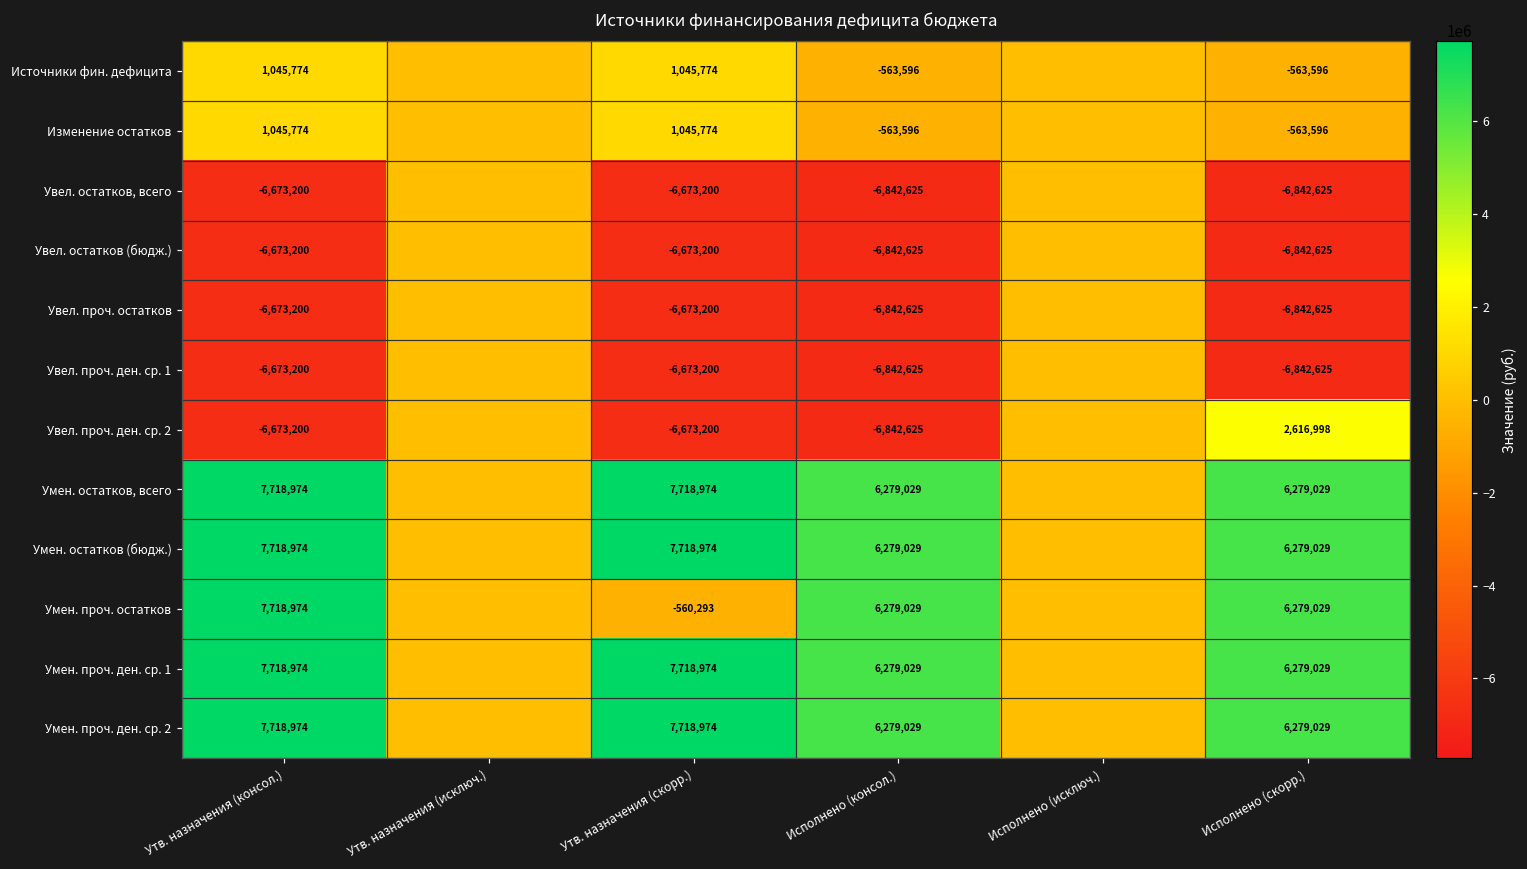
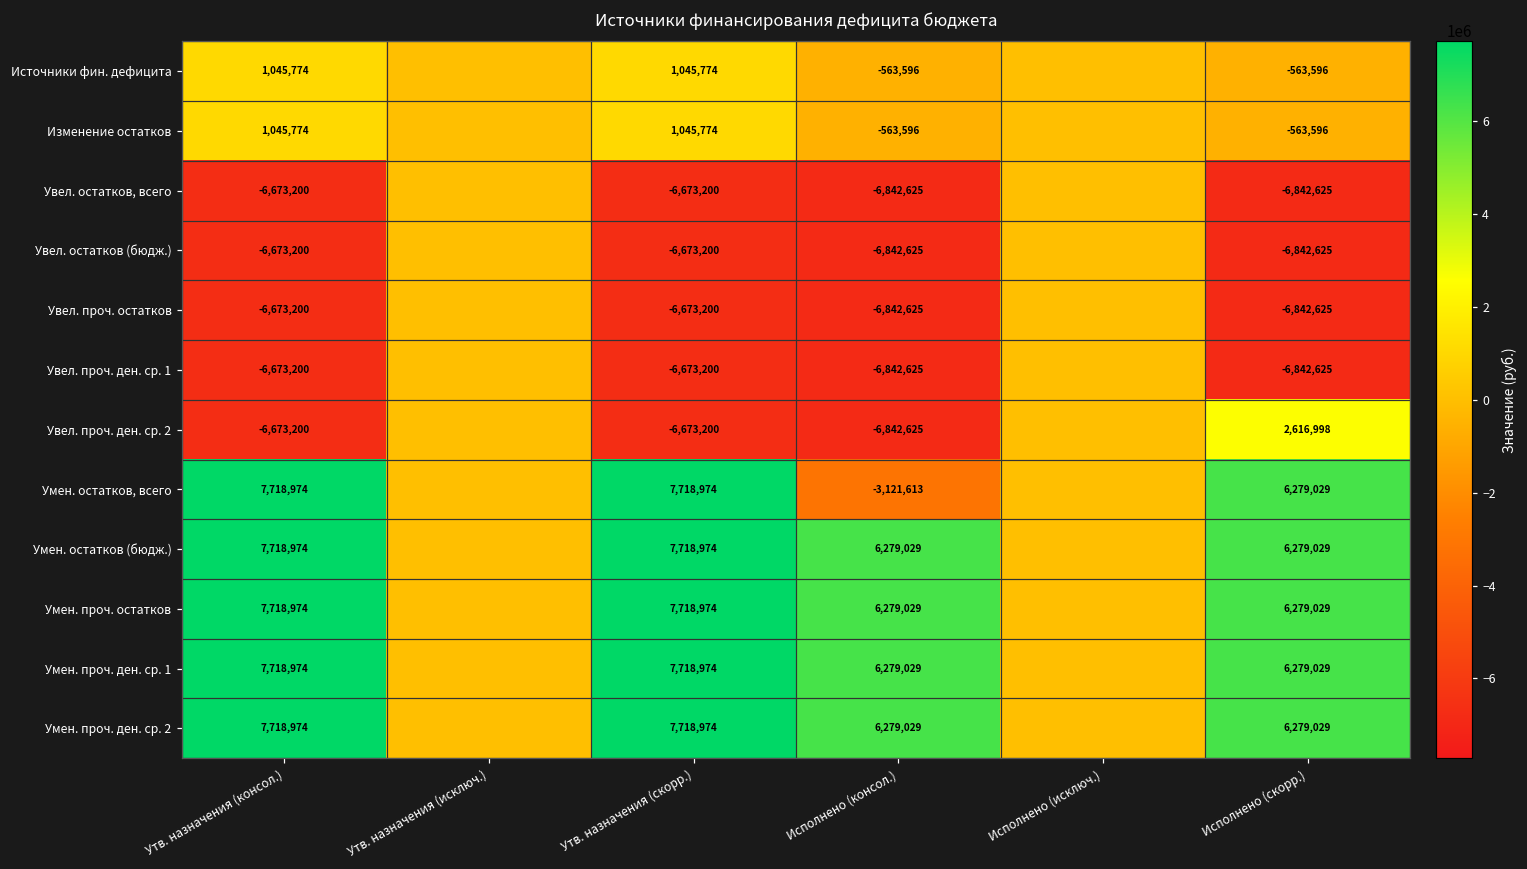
Умен. остатков, всего, Исполнено (консол.): 6,279,029 -> -3,121,613
Умен. проч. остатков, Утв. назначения (скорр.): -560,293 -> 7,718,974
